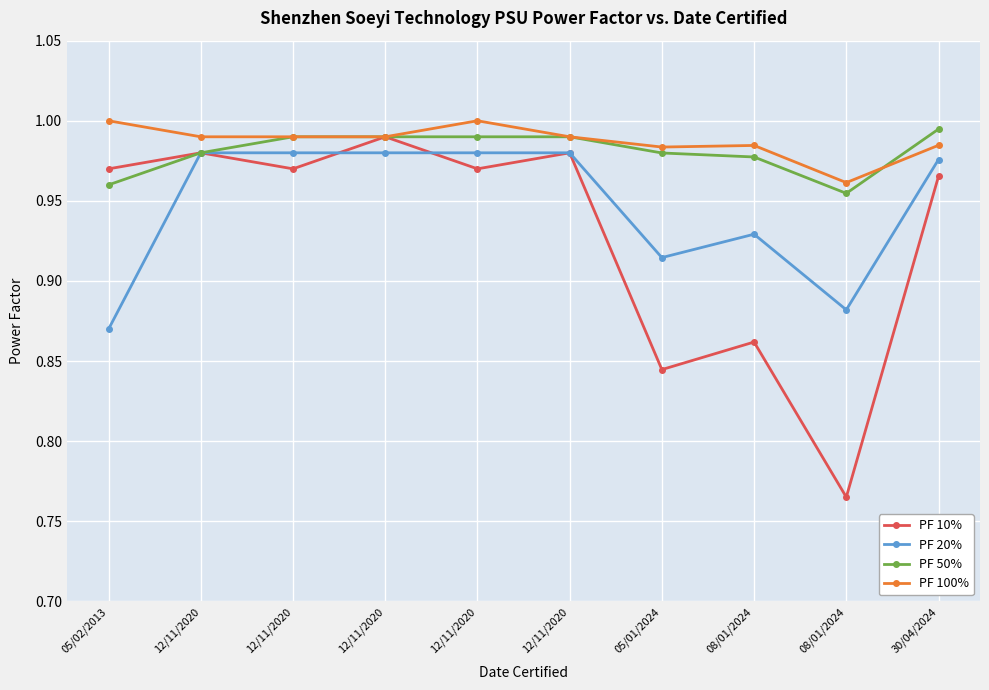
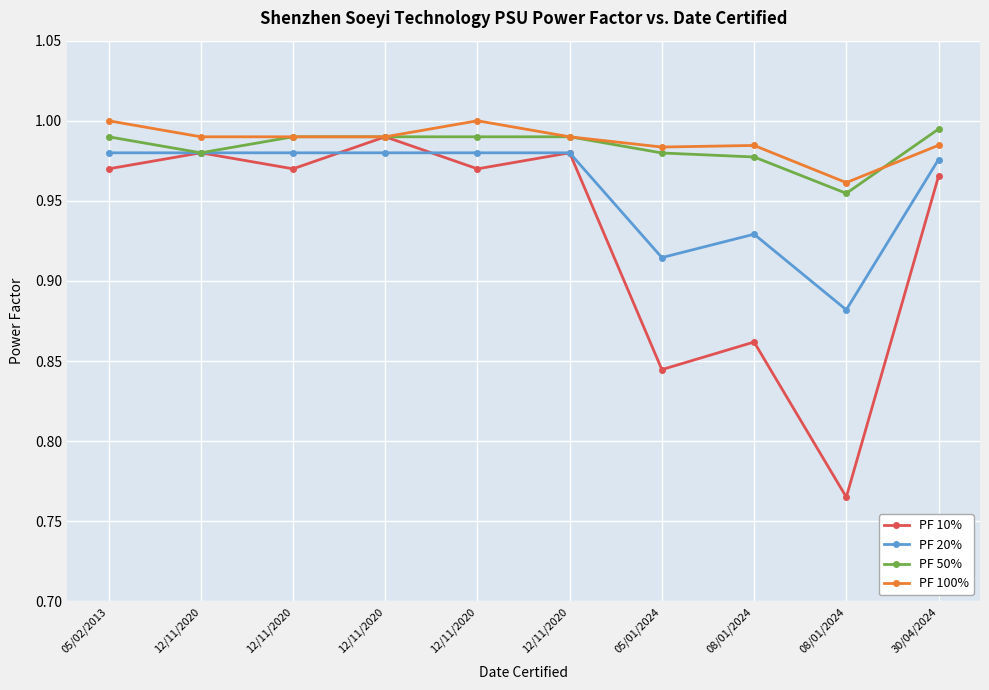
PF 20%, 05/02/2013: 0.87 -> 0.98
PF 50%, 05/02/2013: 0.96 -> 0.99
